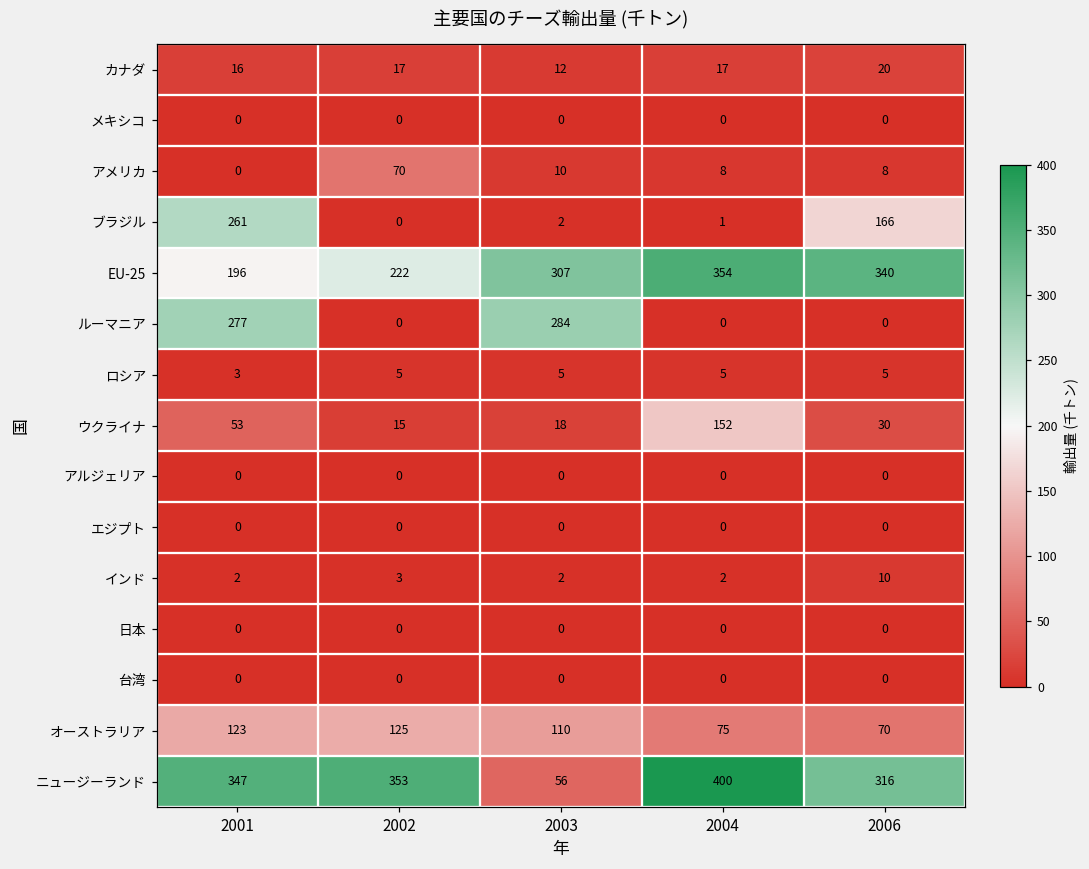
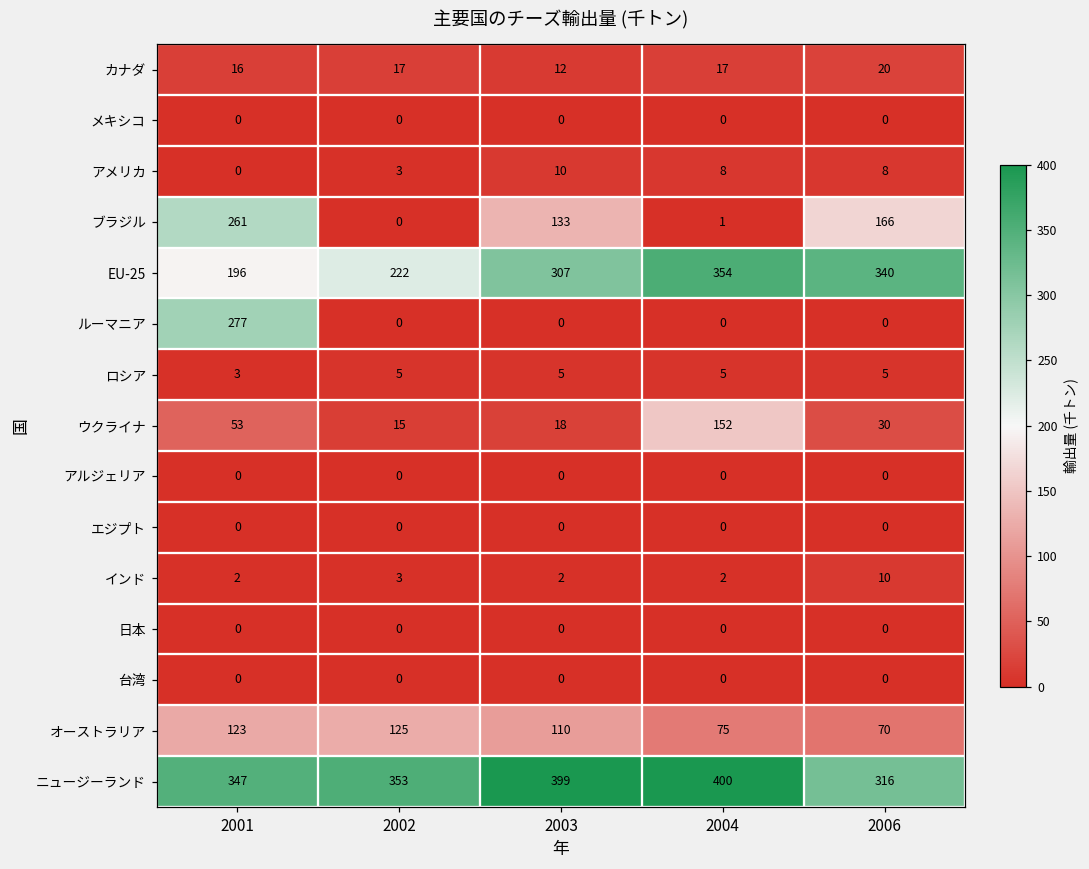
アメリカ, 2002: 70 -> 3
ブラジル, 2003: 2 -> 133
ルーマニア, 2003: 284 -> 0
ニュージーランド, 2003: 56 -> 399
